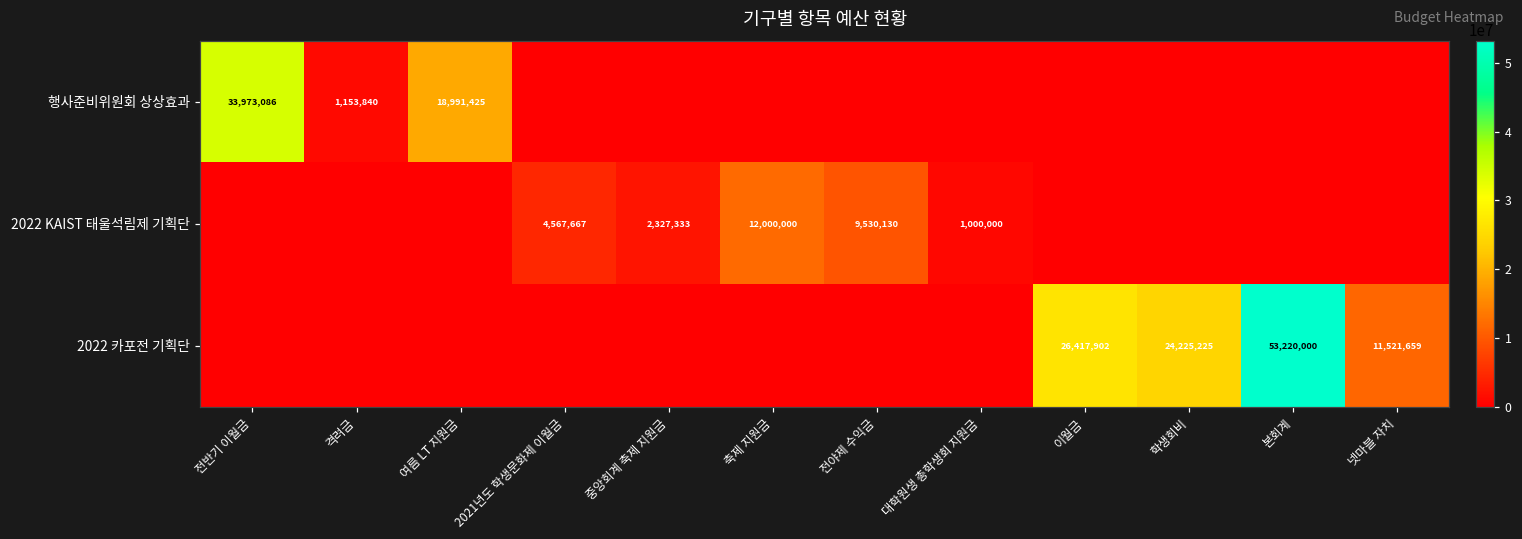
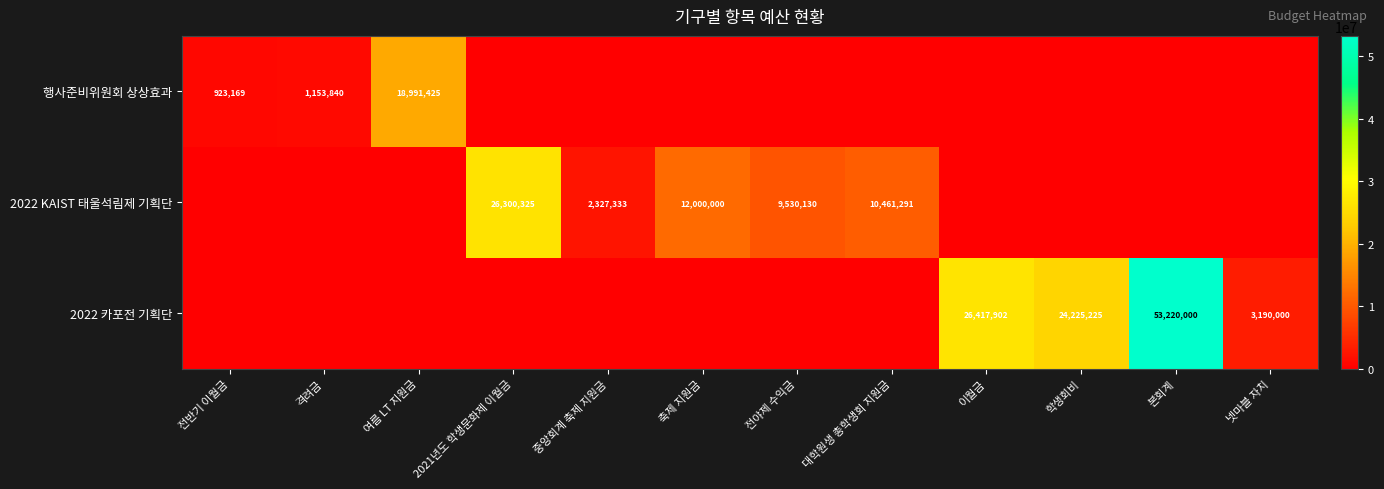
행사준비위원회 상상효과, 전반기 이월금: 33,973,086 -> 923,169
2022 KAIST 태울석림제 기획단, 2021년도 학생문화제 이월금: 4,567,667 -> 26,300,325
2022 KAIST 태울석림제 기획단, 대학원생 총학생회 지원금: 1,000,000 -> 10,461,291
2022 카포전 기획단, 넷마블 자치: 11,521,659 -> 3,190,000
